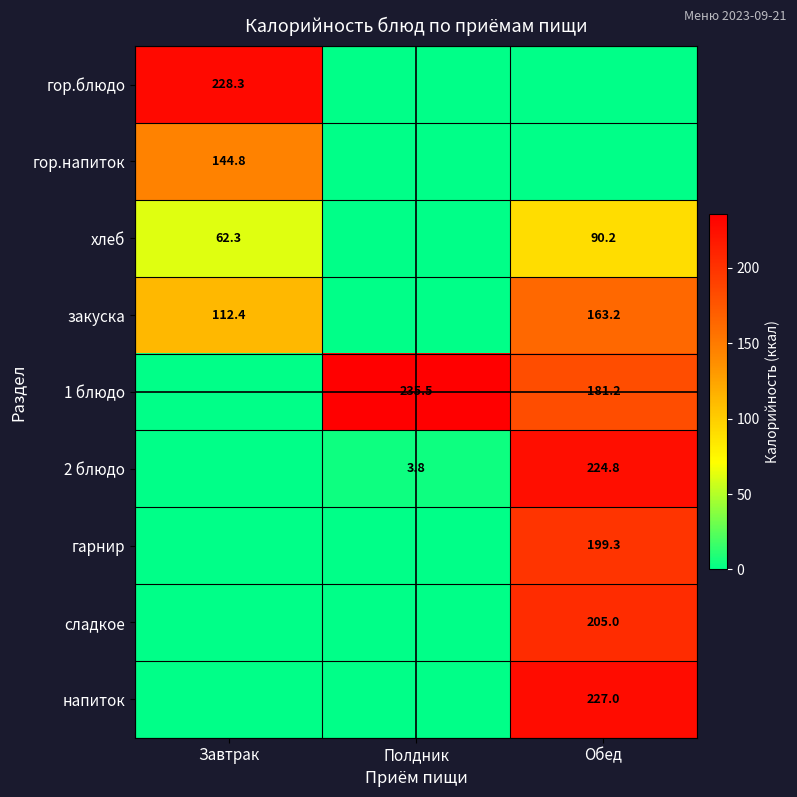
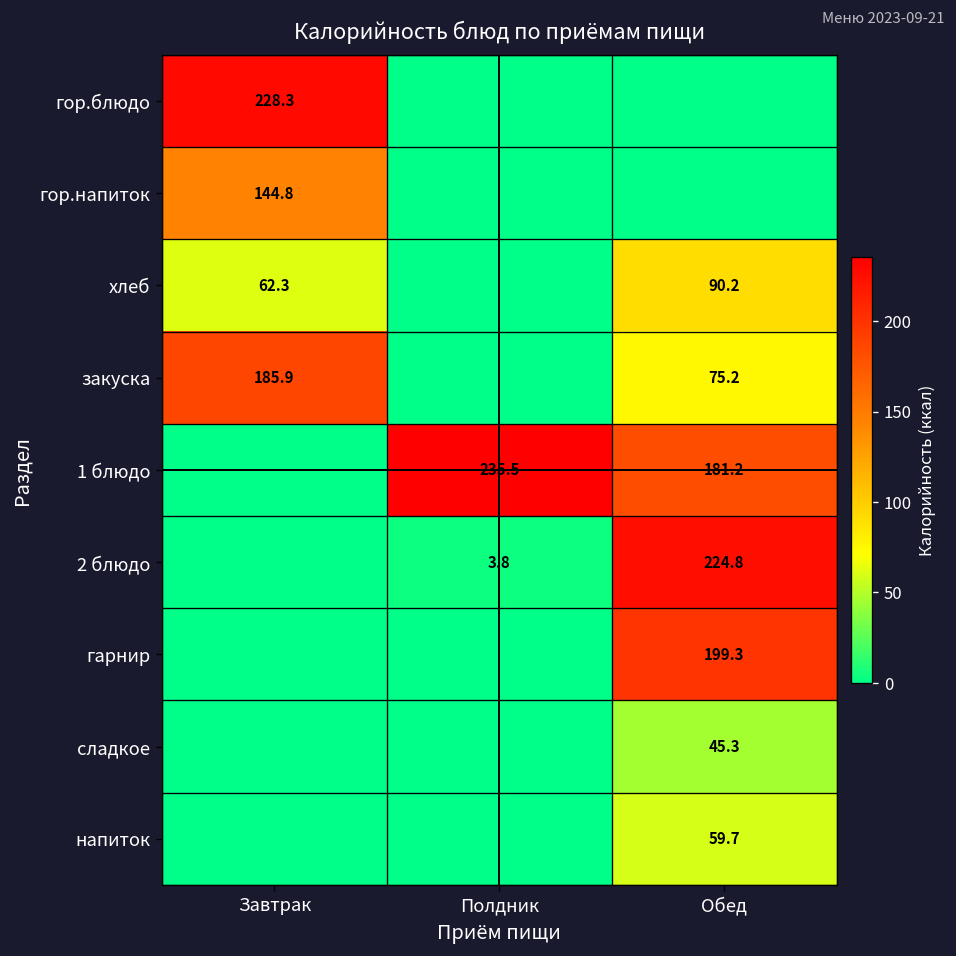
закуска, Завтрак: 112.4 -> 185.9
закуска, Обед: 163.2 -> 75.2
сладкое, Обед: 205.0 -> 45.3
напиток, Обед: 227.0 -> 59.7
